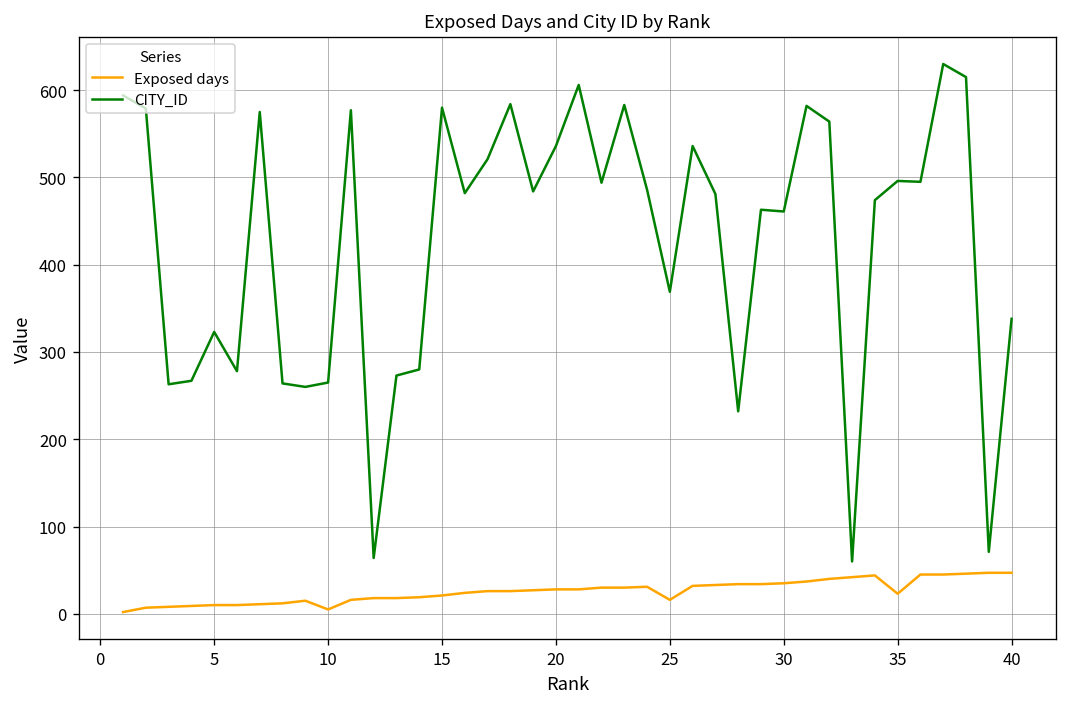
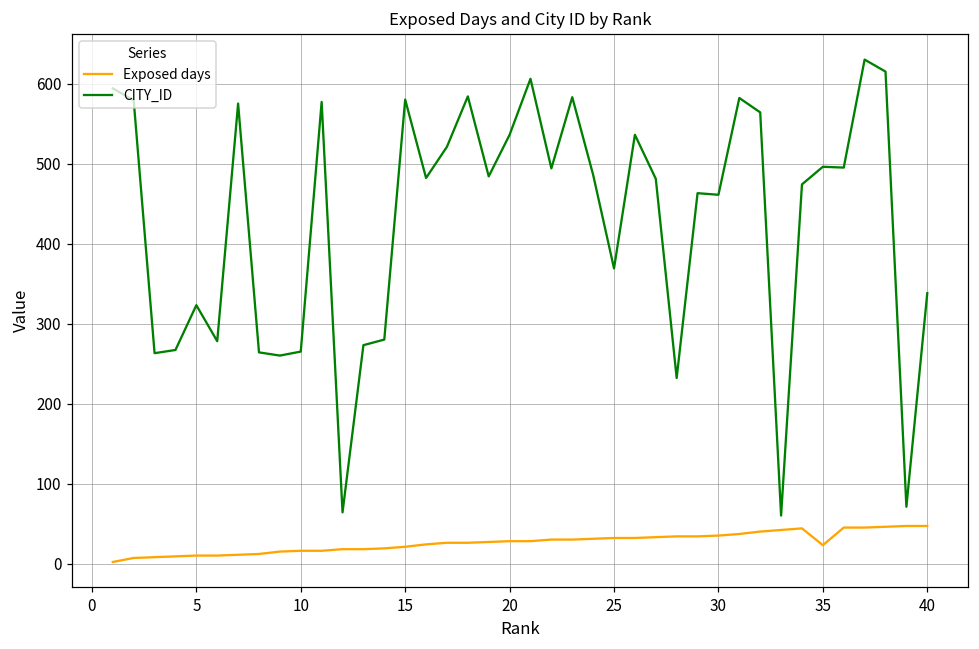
Exposed days, 10: 10 -> 20
Exposed days, 25: 20 -> 30
